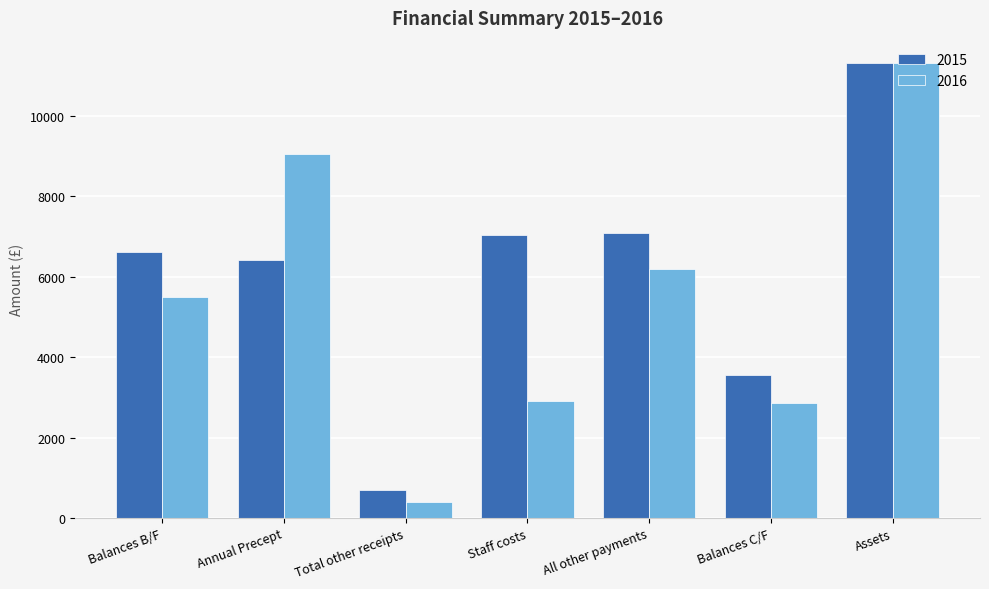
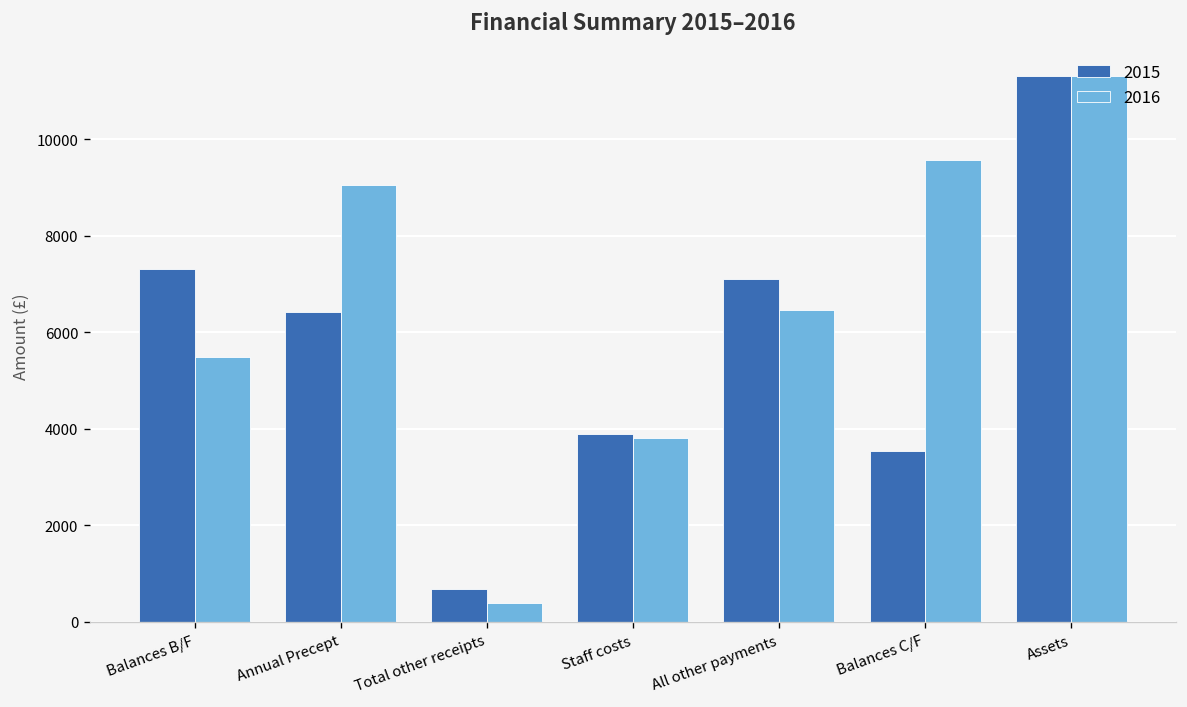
2015, Balances B/F: 6600 -> 7300
2015, Staff costs: 7000 -> 3900
2016, Staff costs: 2900 -> 3800
2016, All other payments: 6200 -> 6500
2016, Balances C/F: 2800 -> 9600
